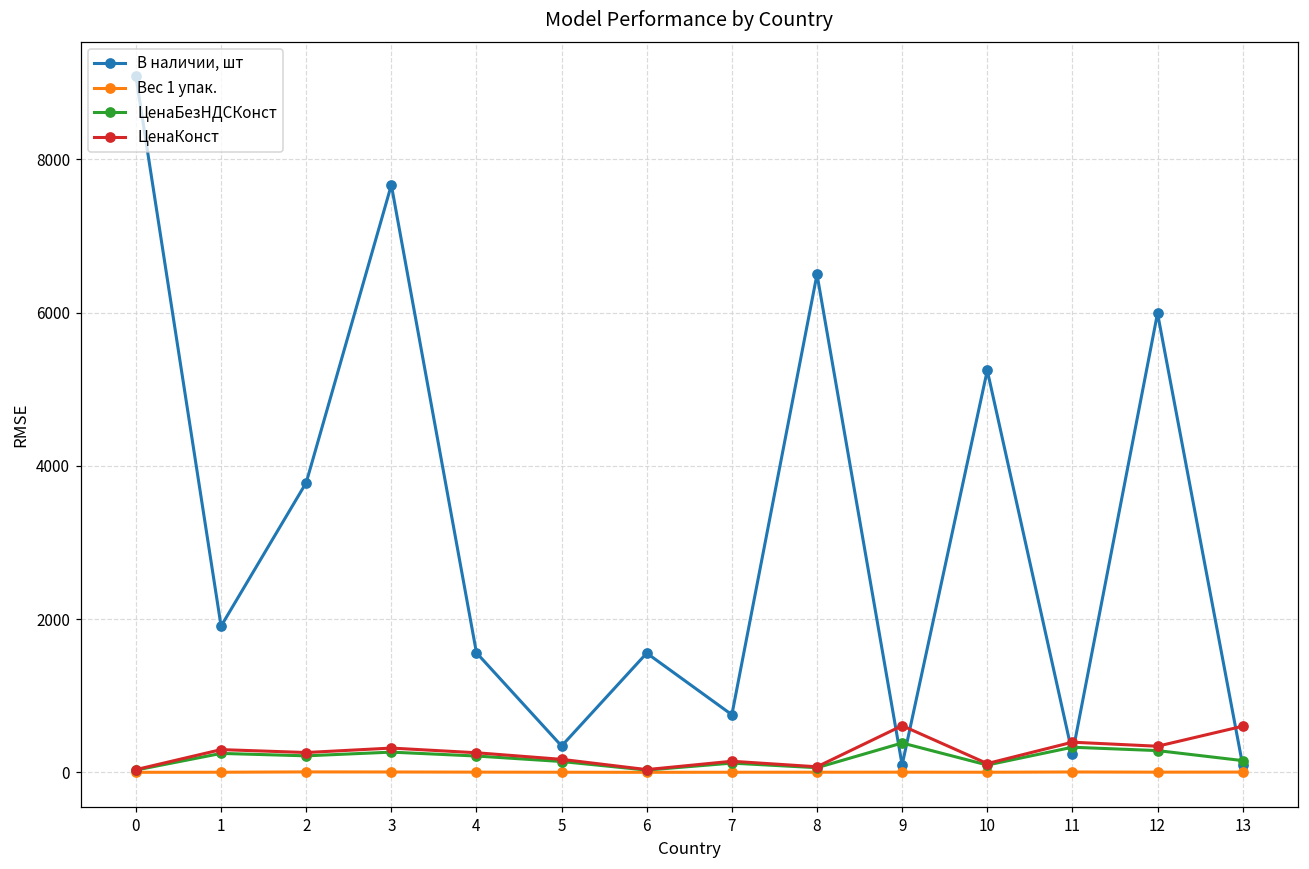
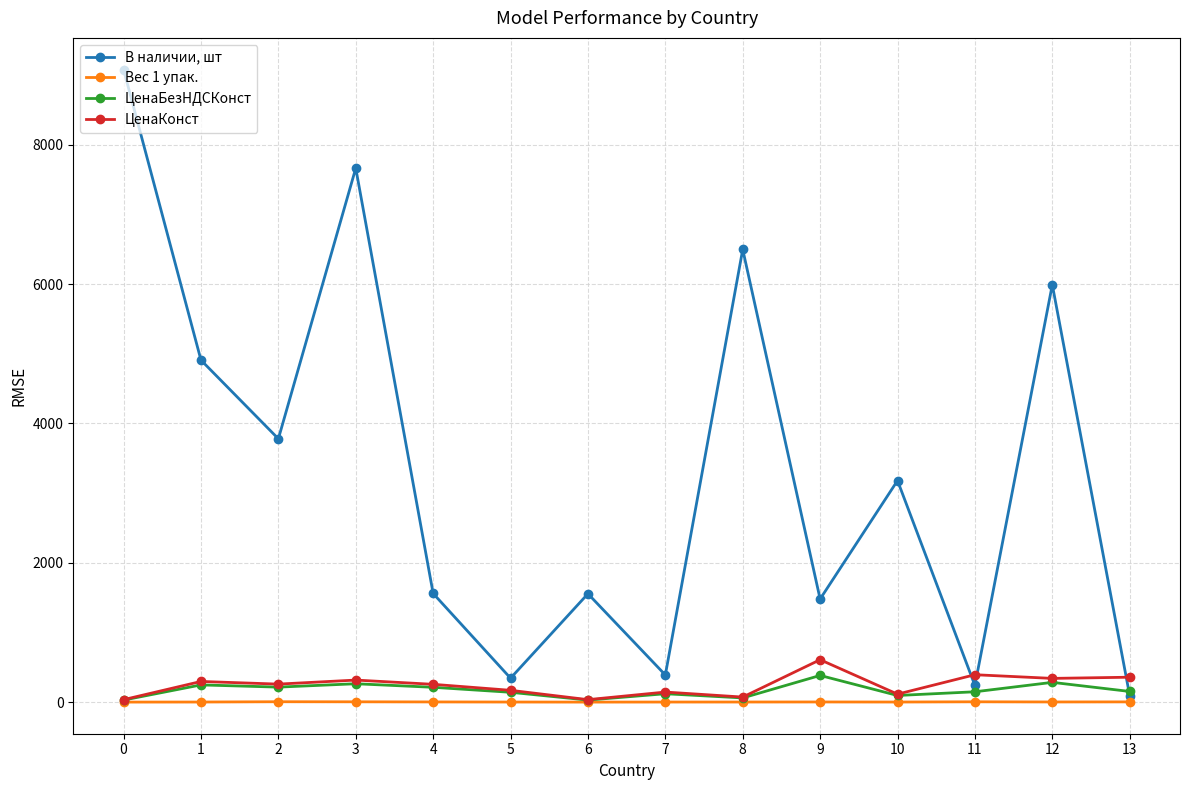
В наличии, шт, 1: 1900 -> 4900
В наличии, шт, 7: 800 -> 400
В наличии, шт, 9: 100 -> 1500
В наличии, шт, 10: 5200 -> 3200
ЦенаБезНДСКонст, 11: 300 -> 100
ЦенаКонст, 13: 600 -> 400
